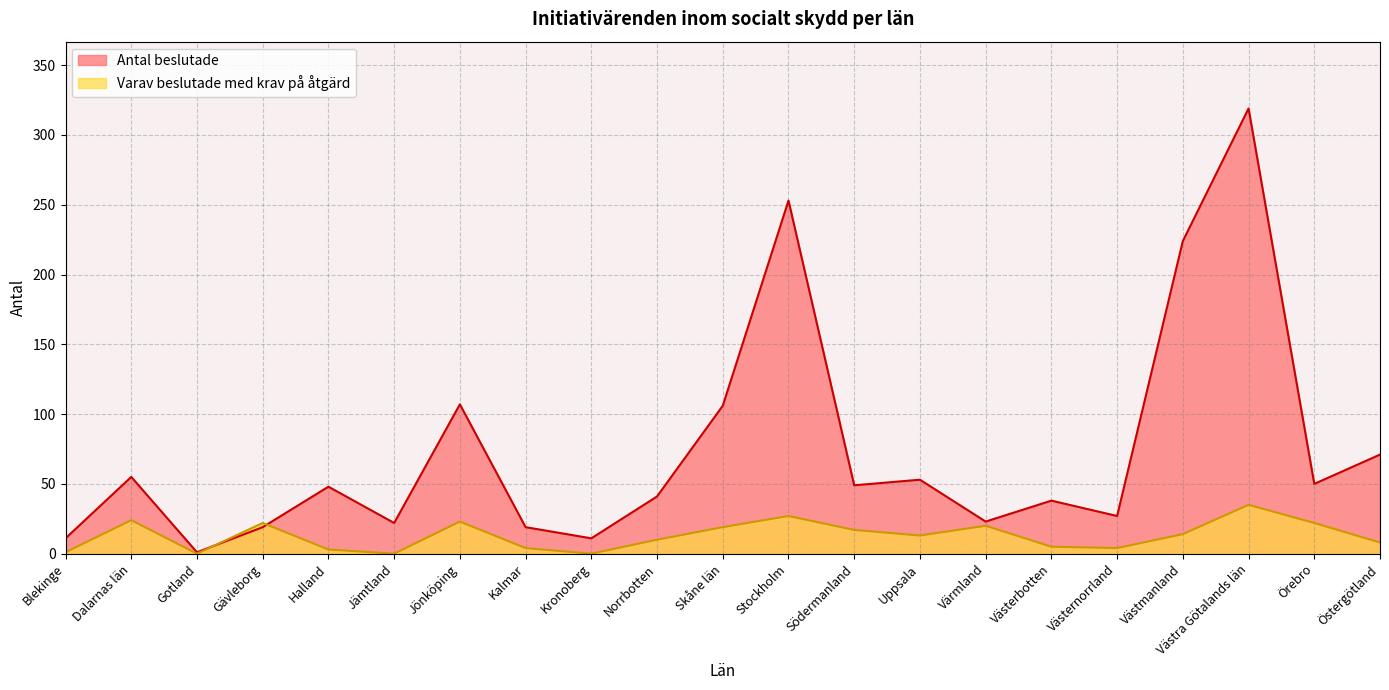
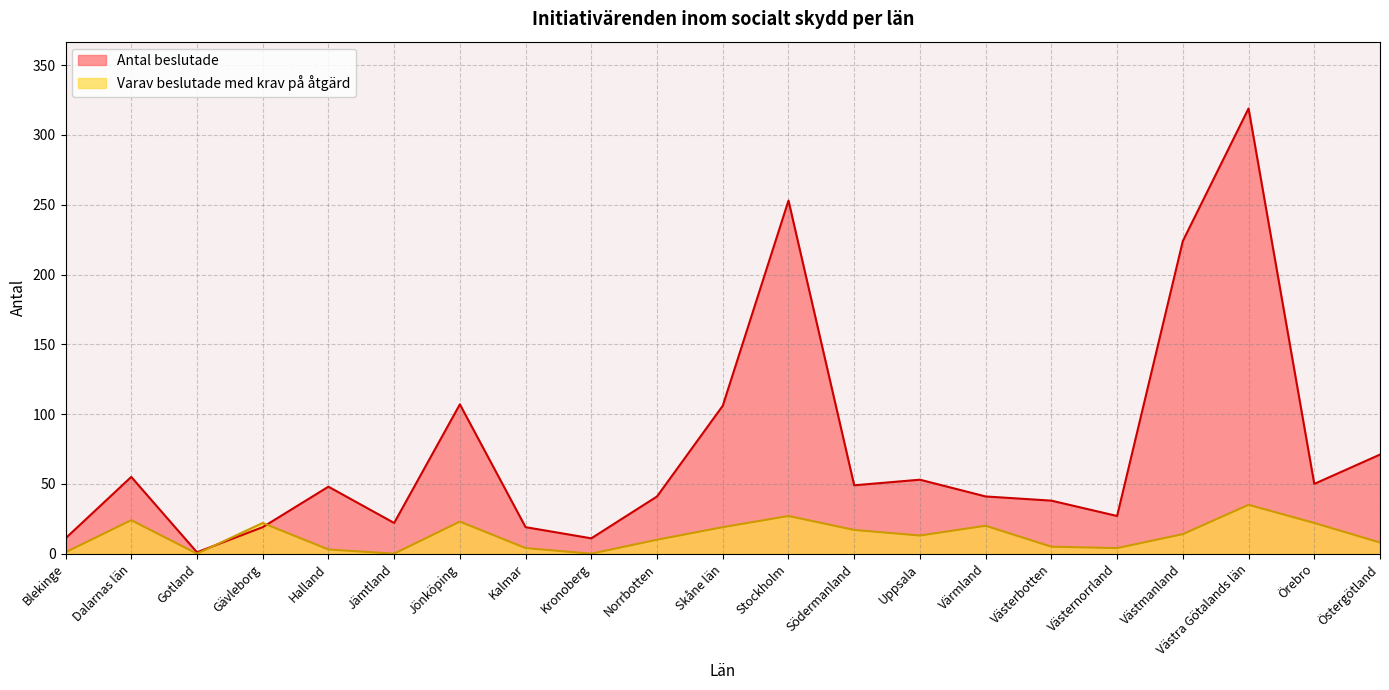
Antal beslutade, Värmland: 23 -> 41
